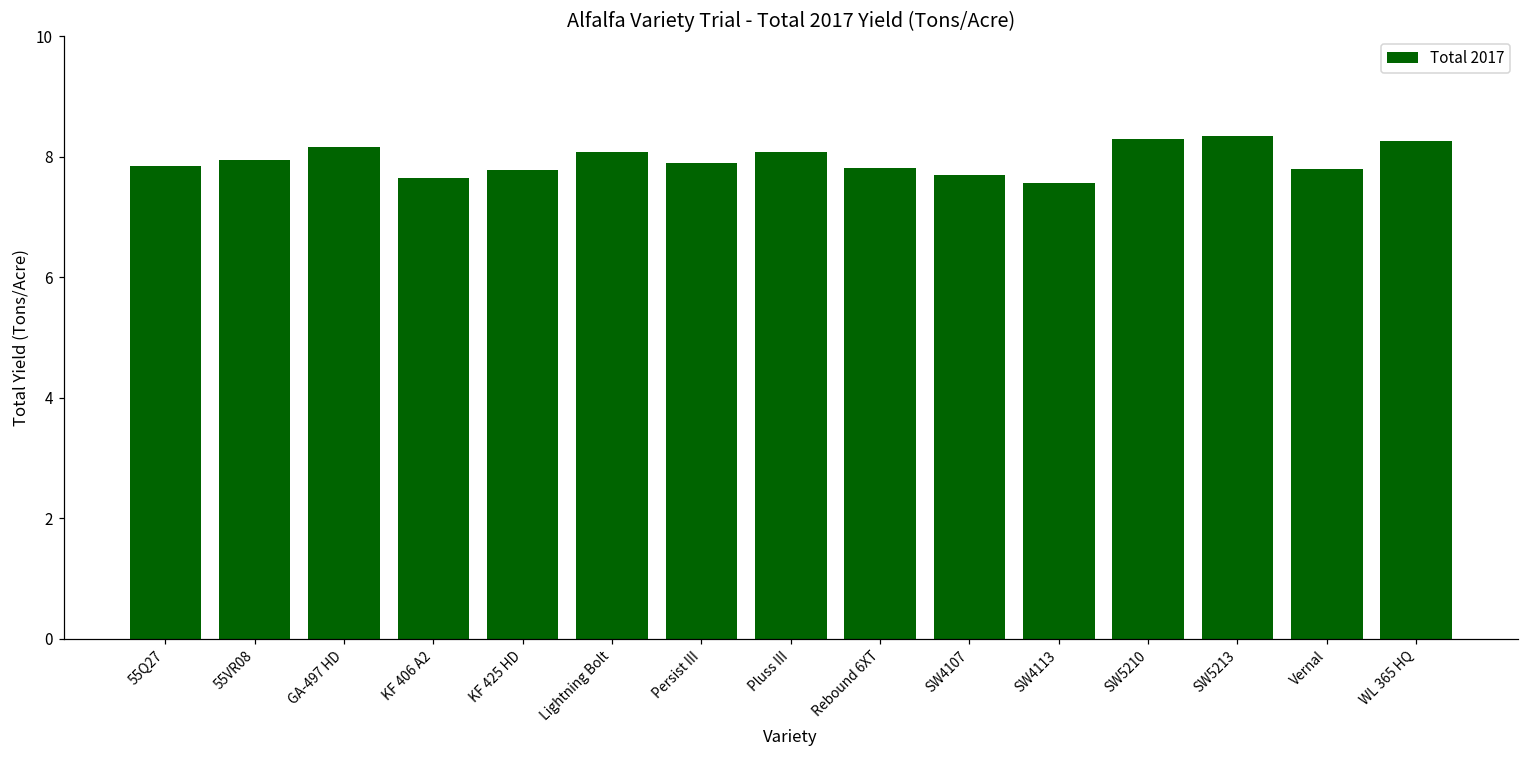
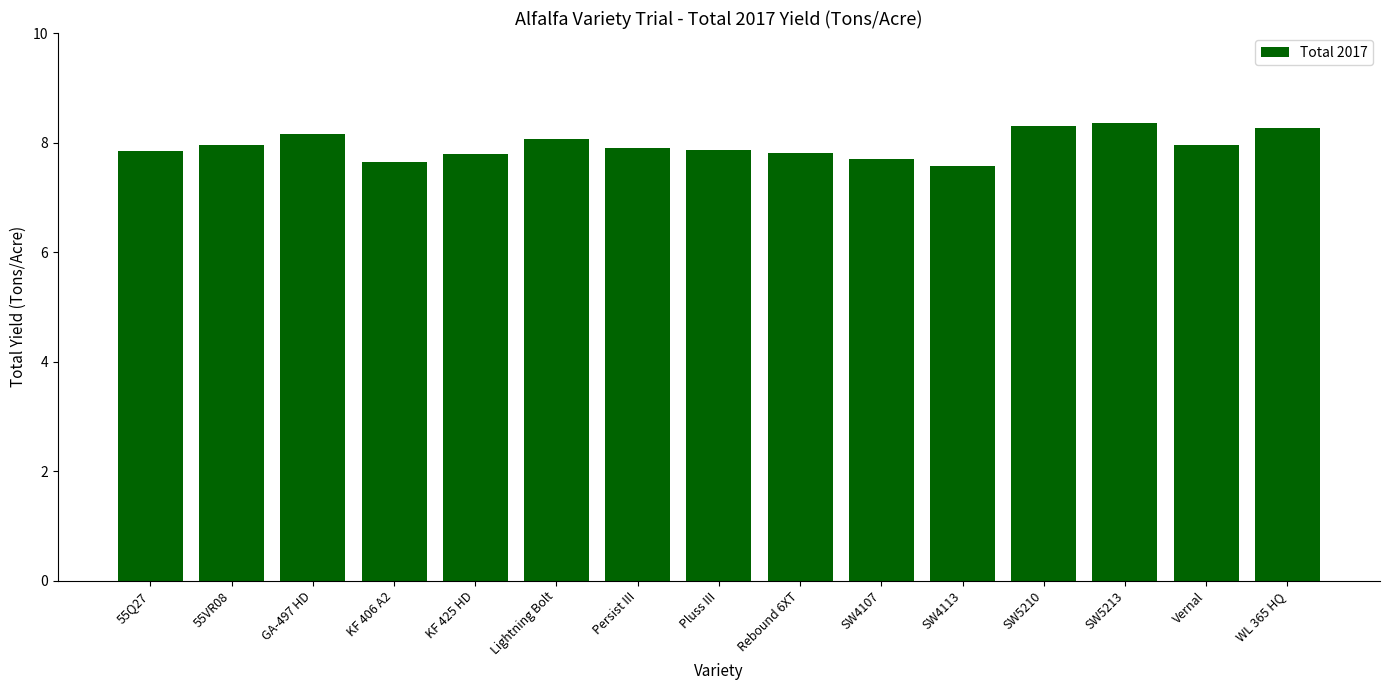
Pluss III: 8.1 -> 7.9
Vernal: 7.8 -> 8.0
